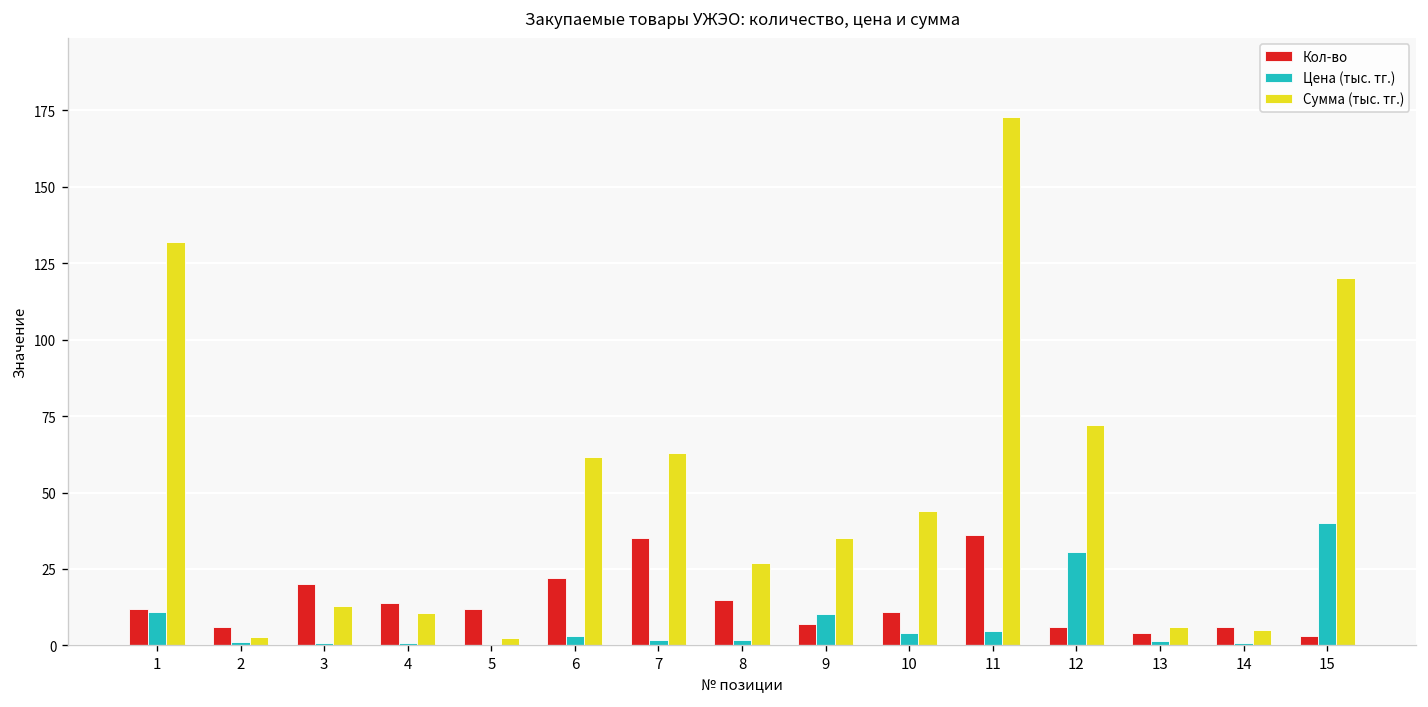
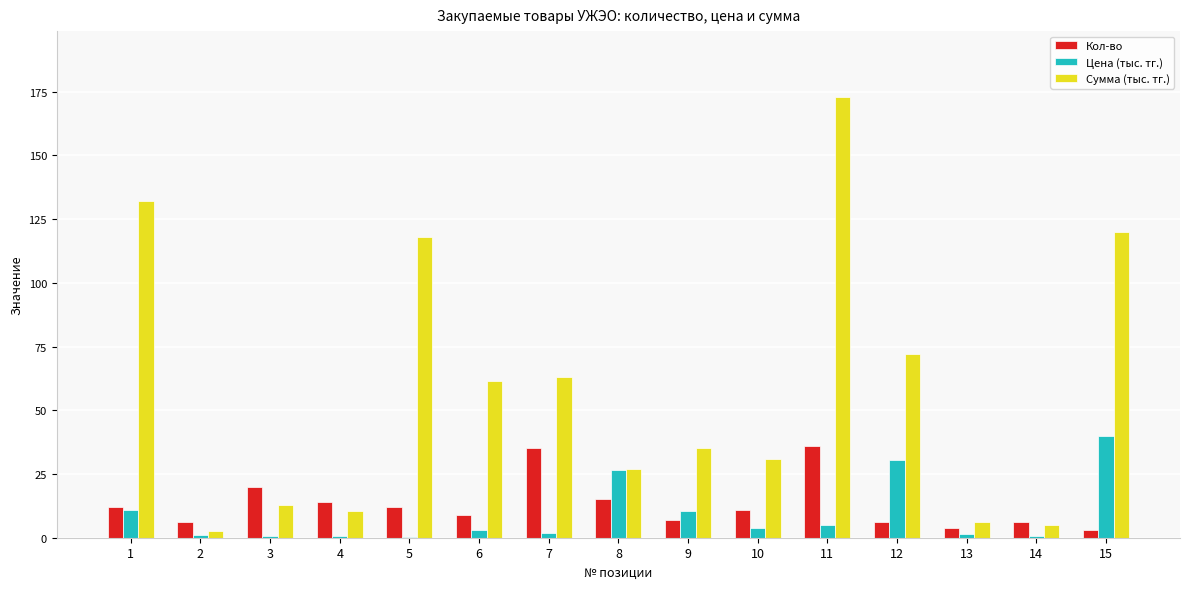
Сумма (тыс. тг.), 5: 2 -> 118
Кол-во, 6: 22 -> 9
Цена (тыс. тг.), 8: 2 -> 27
Сумма (тыс. тг.), 10: 44 -> 31
